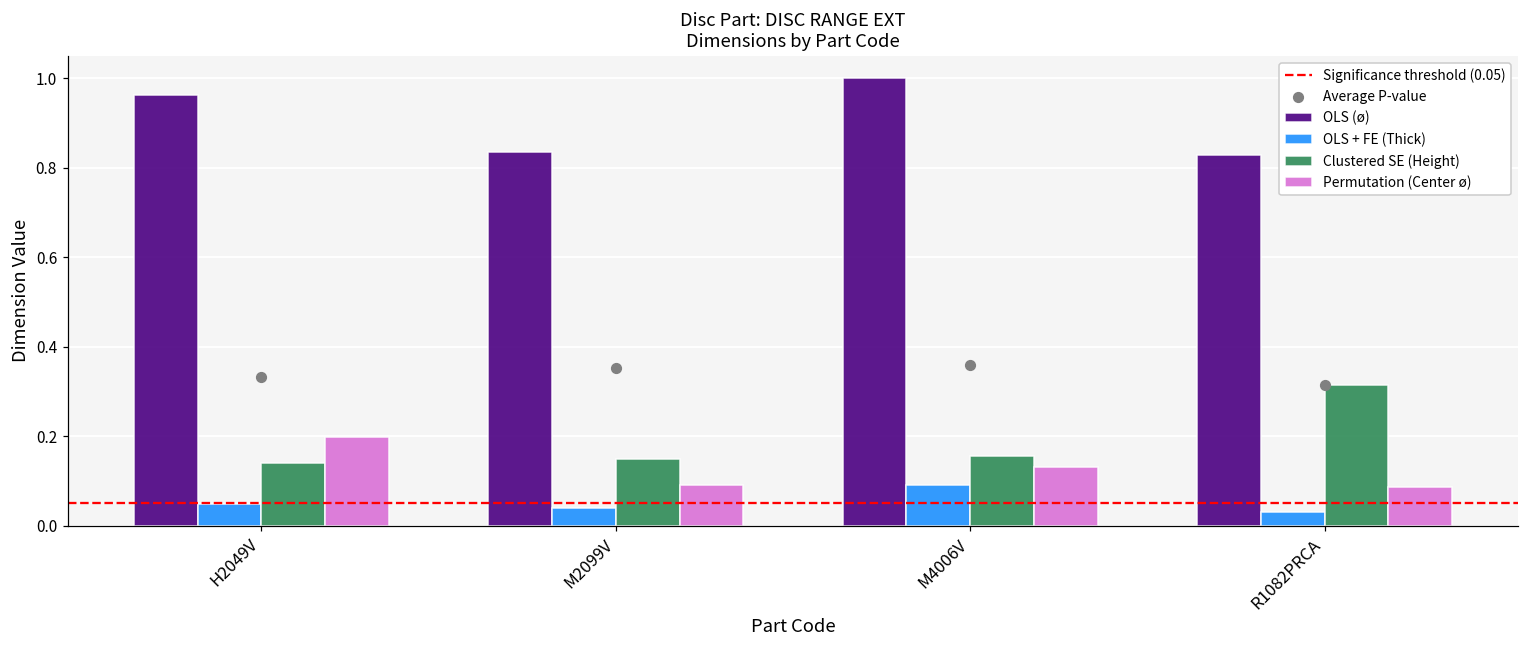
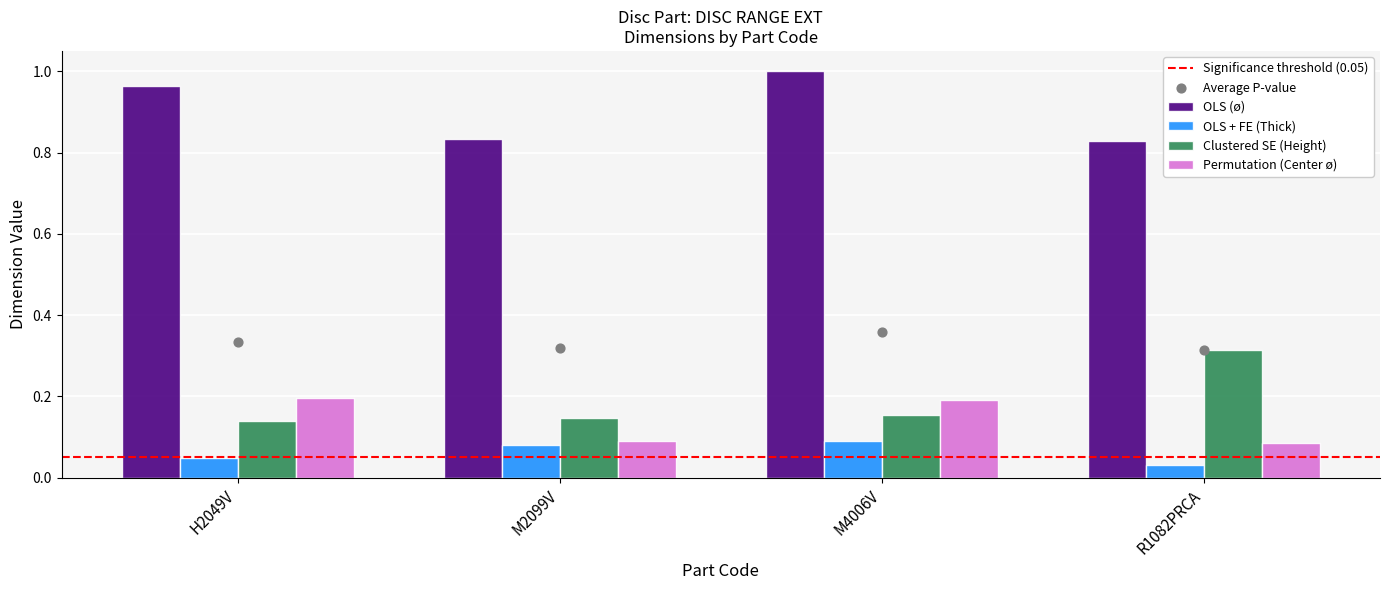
OLS + FE (Thick), M2099V: 0.04 -> 0.08
Average P-value, M2099V: 0.35 -> 0.32
Permutation (Center ø), M4006V: 0.13 -> 0.19
